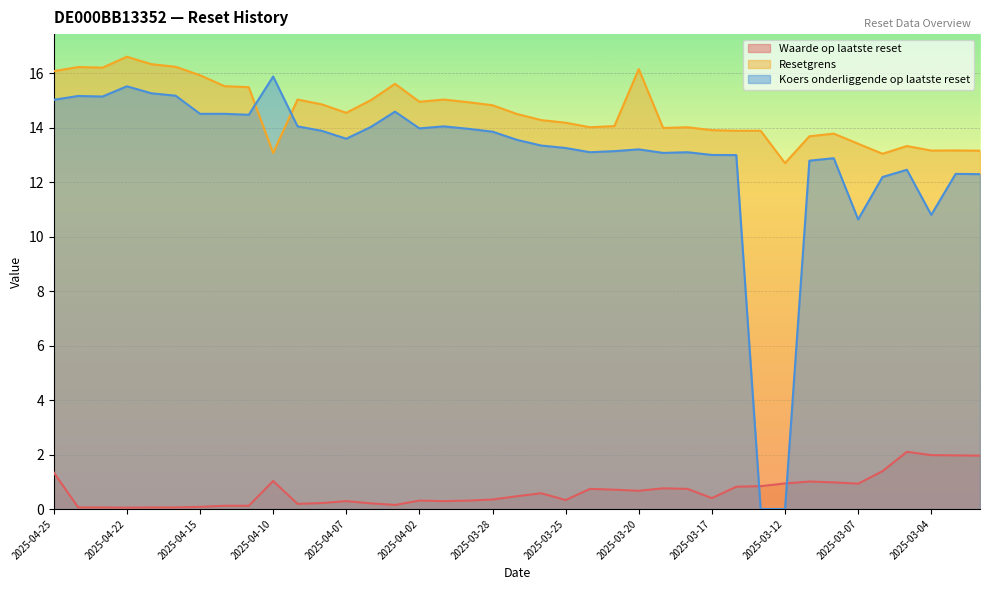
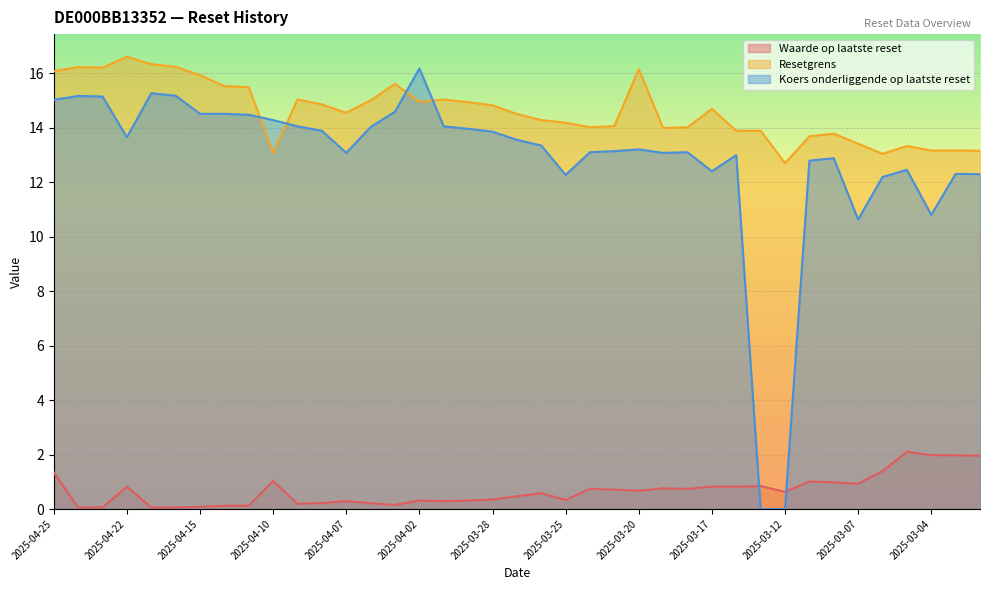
Waarde op laatste reset, 2025-04-22: 0.1 -> 0.8
Koers onderliggende op laatste reset, 2025-04-22: 15.5 -> 13.7
Koers onderliggende op laatste reset, 2025-04-10: 15.9 -> 14.3
Koers onderliggende op laatste reset, 2025-04-07: 13.6 -> 13.1
Koers onderliggende op laatste reset, 2025-04-02: 14.0 -> 16.2
Koers onderliggende op laatste reset, 2025-03-25: 13.3 -> 12.3
Waarde op laatste reset, 2025-03-17: 0.4 -> 0.8
Resetgrens, 2025-03-17: 13.9 -> 14.7
Koers onderliggende op laatste reset, 2025-03-17: 13.0 -> 12.4
Waarde op laatste reset, 2025-03-12: 0.9 -> 0.6
